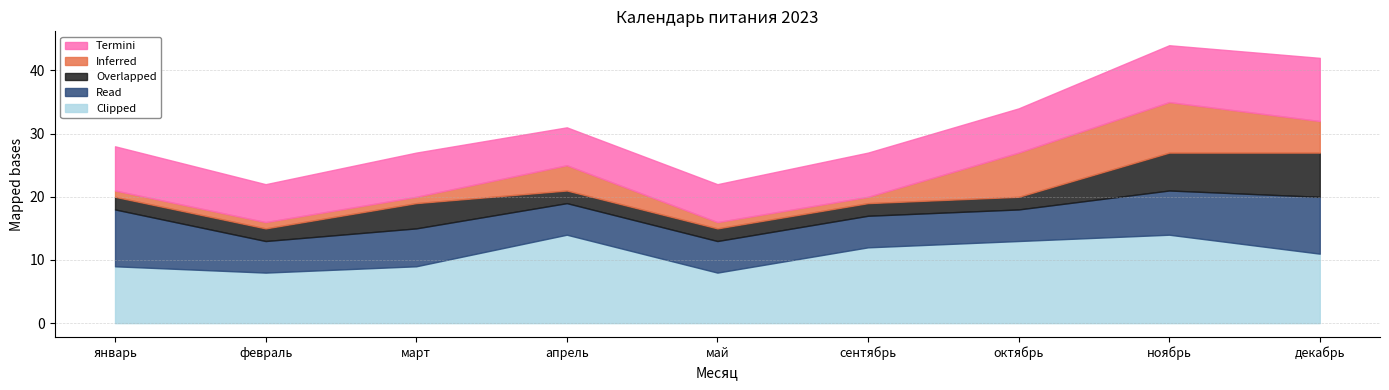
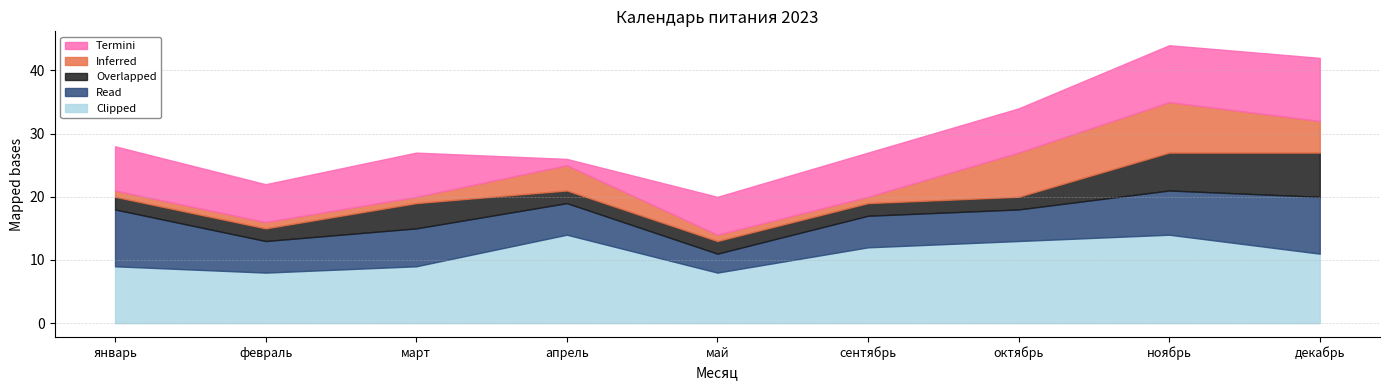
Termini, апрель: 6 -> 1
Read, май: 5 -> 3
